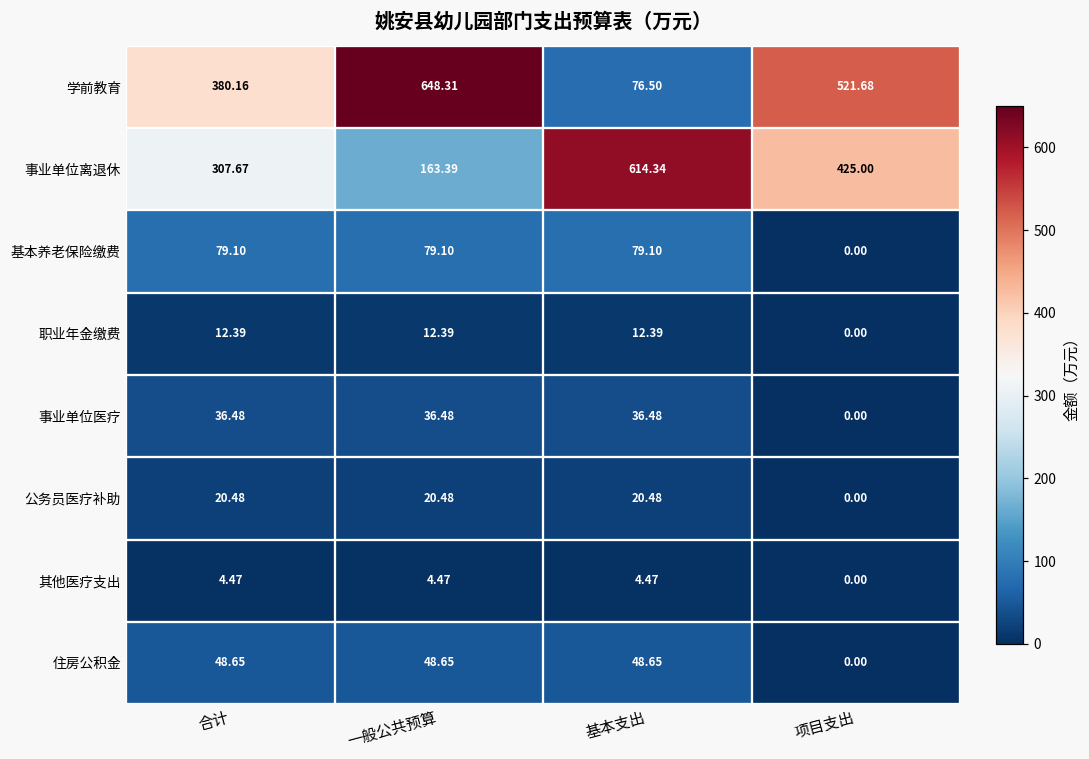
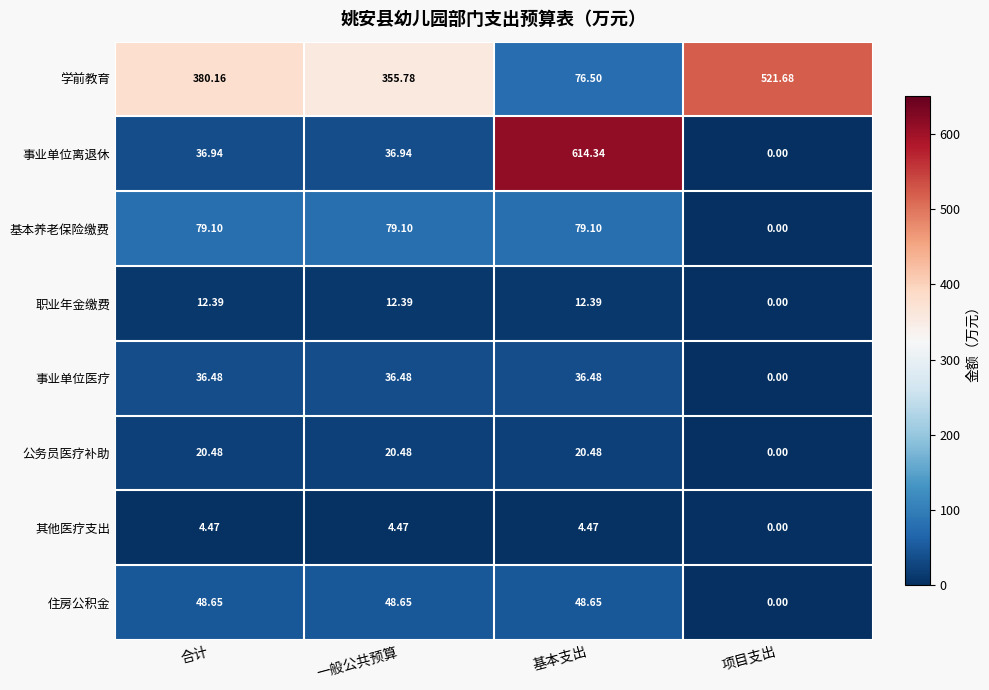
学前教育, 一般公共预算: 648.31 -> 355.78
事业单位离退休, 合计: 307.67 -> 36.94
事业单位离退休, 一般公共预算: 163.39 -> 36.94
事业单位离退休, 项目支出: 425.00 -> 0.00
